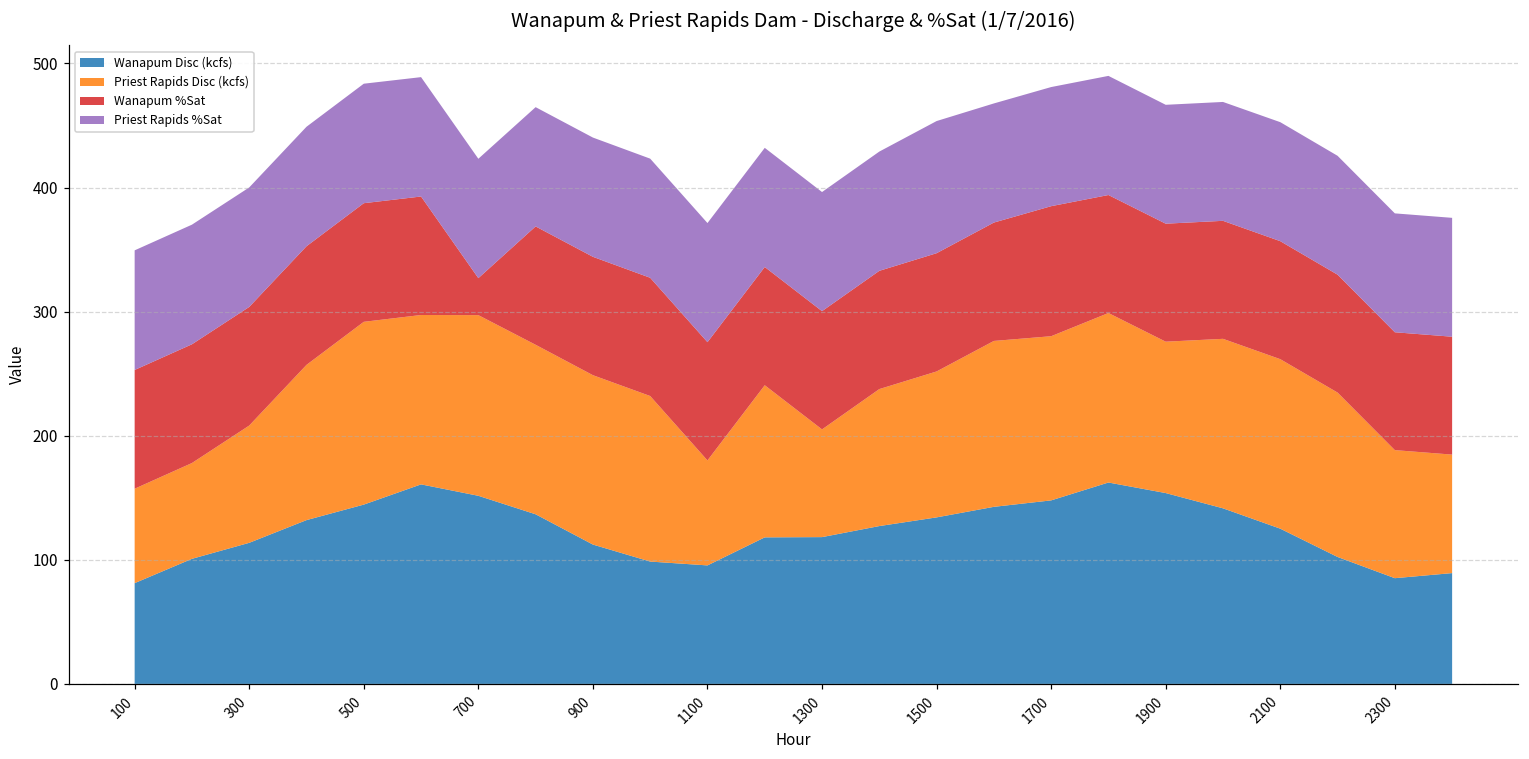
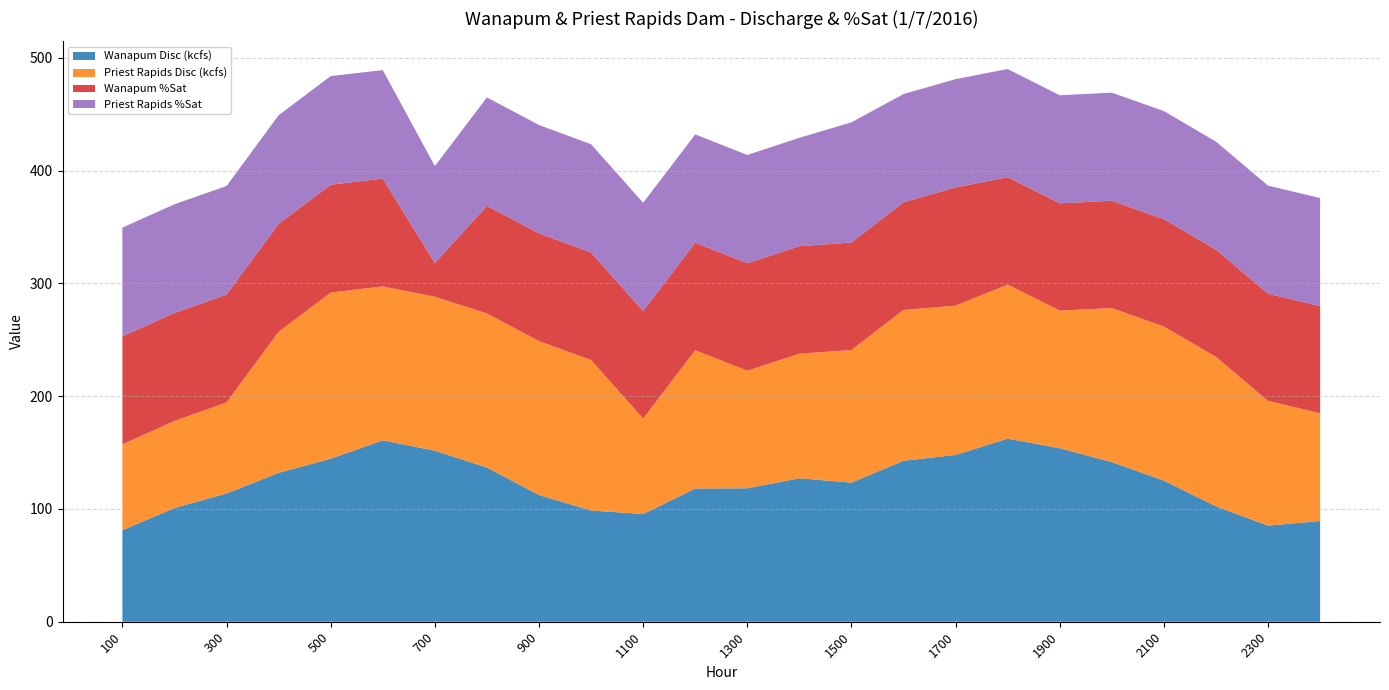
Priest Rapids Disc (kcfs), 300: 94 -> 81
Priest Rapids Disc (kcfs), 700: 146 -> 137
Priest Rapids %Sat, 700: 96 -> 86
Priest Rapids Disc (kcfs), 1300: 87 -> 104
Wanapum Disc (kcfs), 1500: 134 -> 123
Priest Rapids Disc (kcfs), 2300: 103 -> 111
